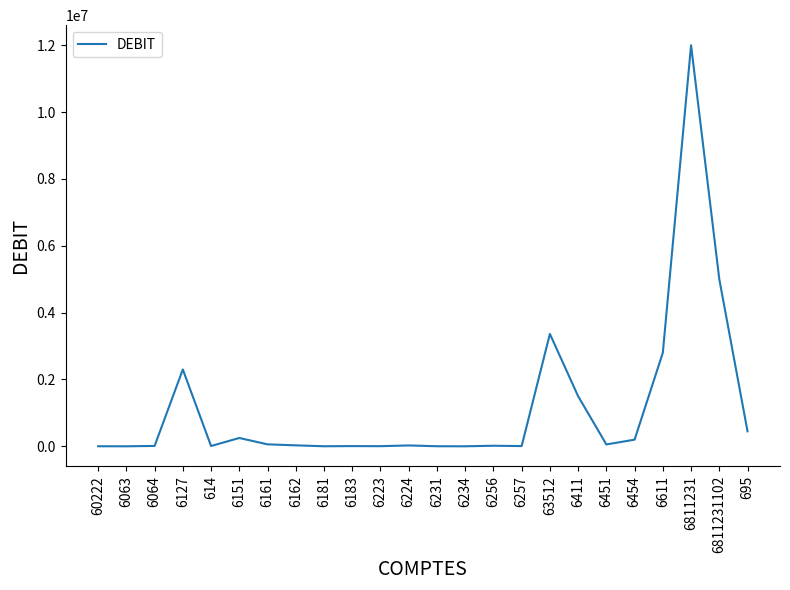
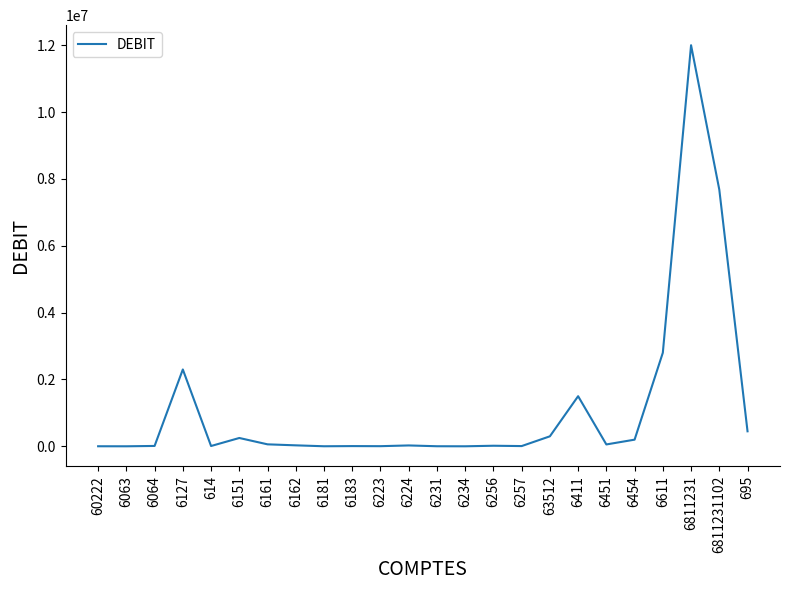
63512: 3400000 -> 300000
6811231102: 5000000 -> 7700000
